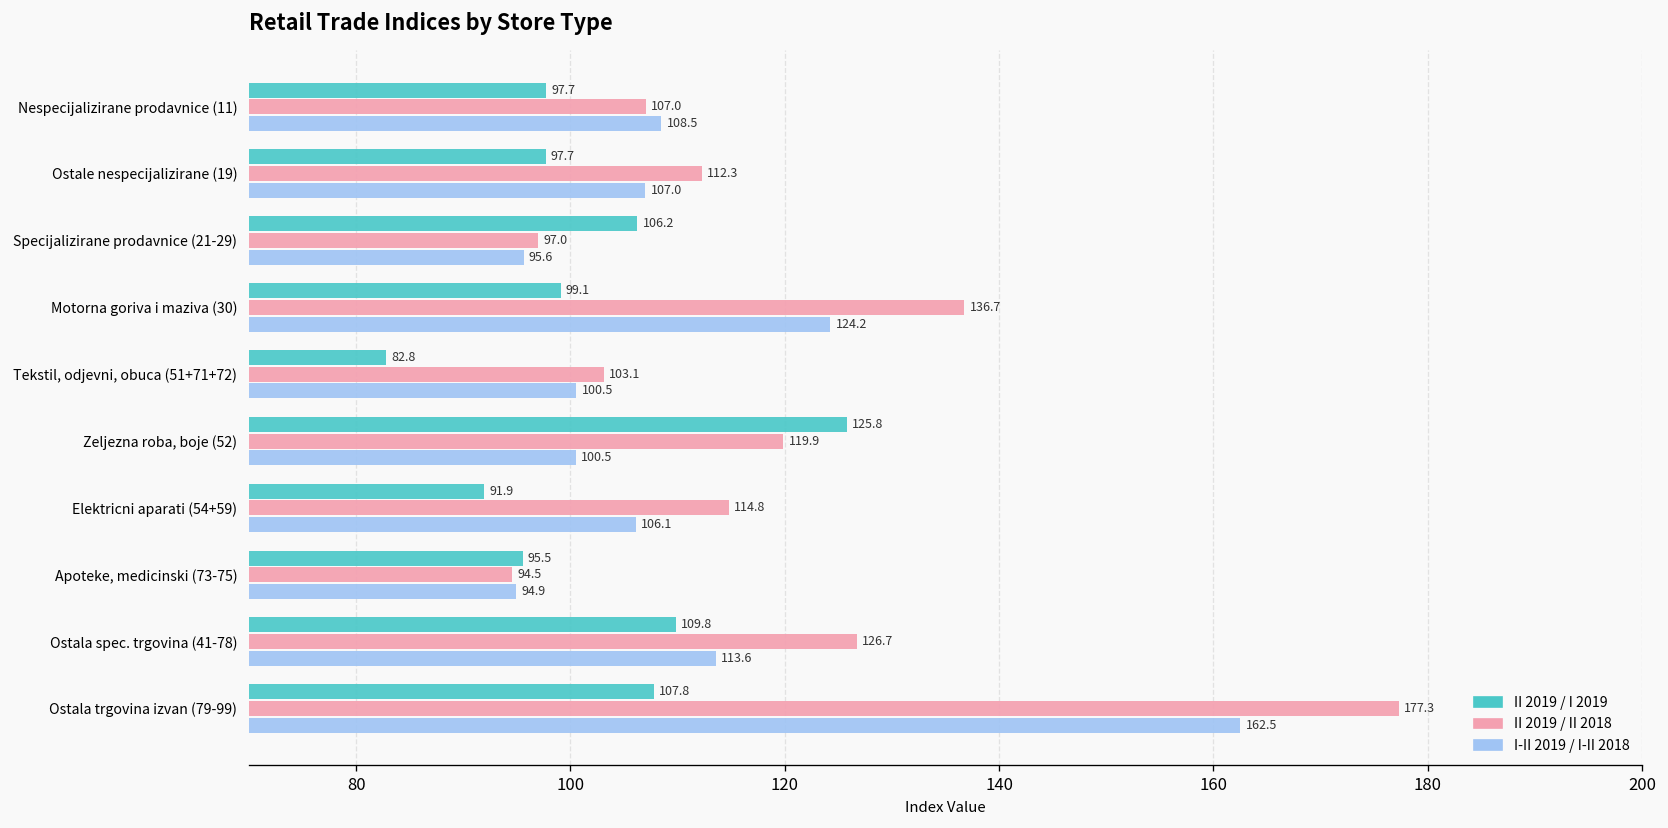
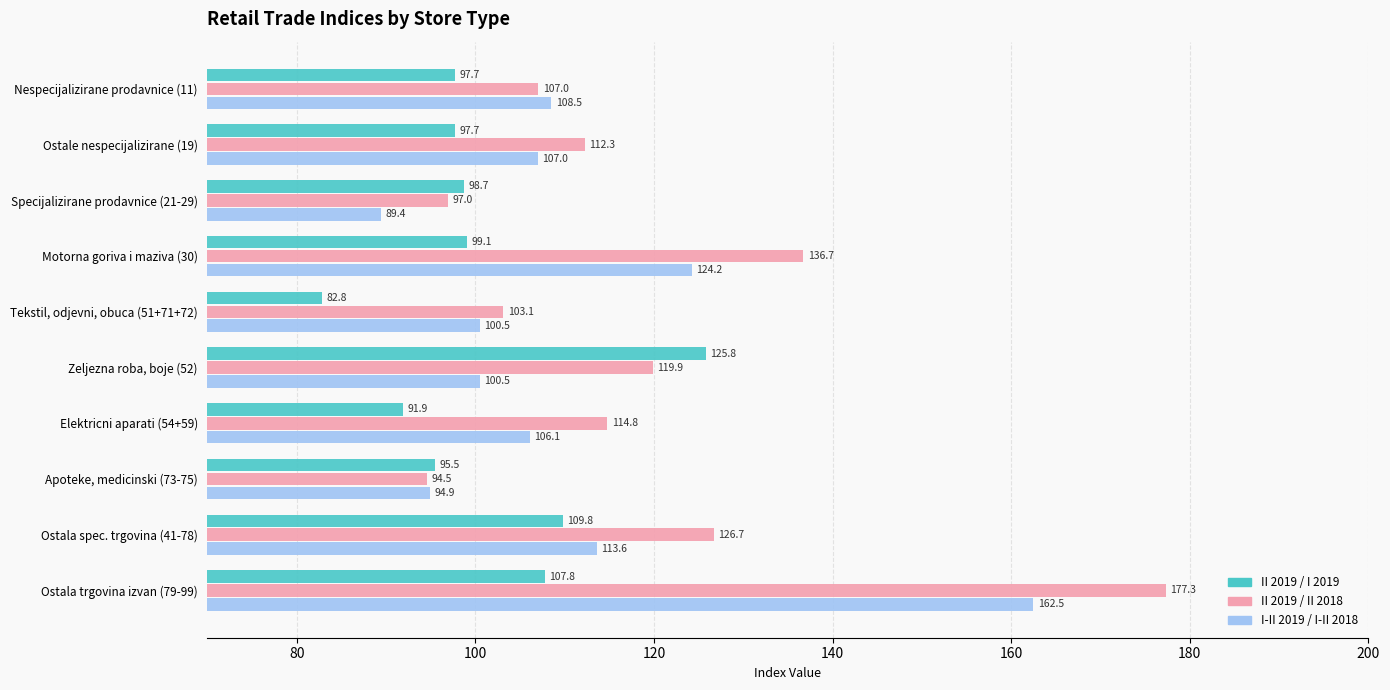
II 2019 / I 2019, Specijalizirane prodavnice (21-29): 106.2 -> 98.7
I-II 2019 / I-II 2018, Specijalizirane prodavnice (21-29): 95.6 -> 89.4
